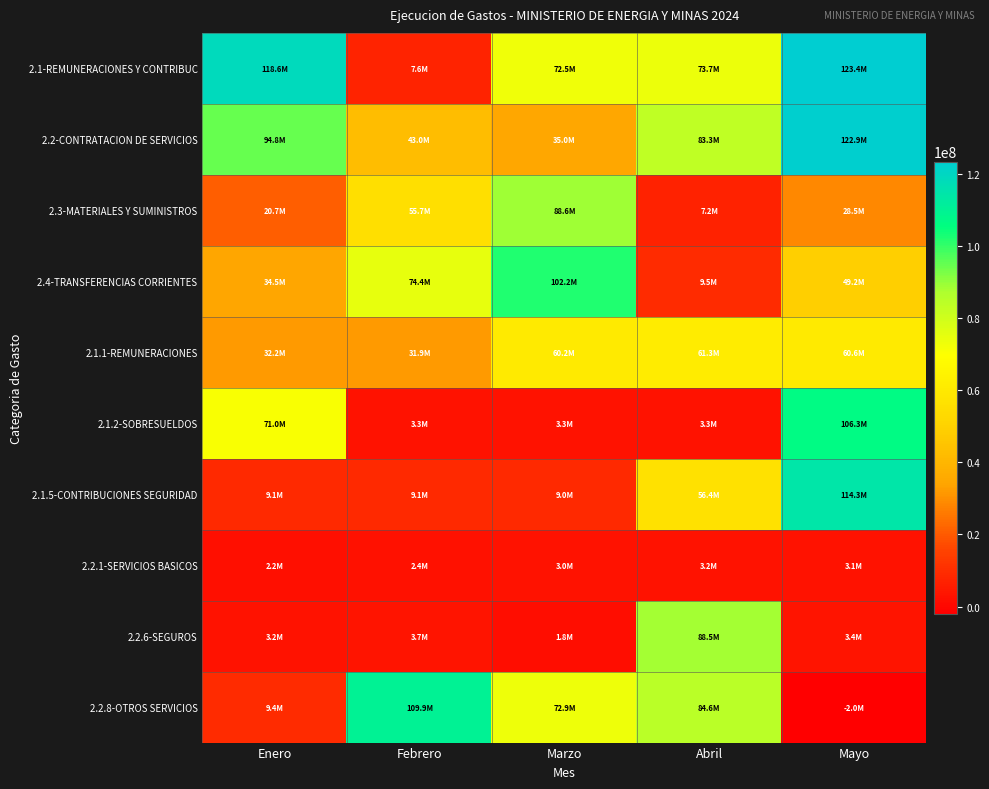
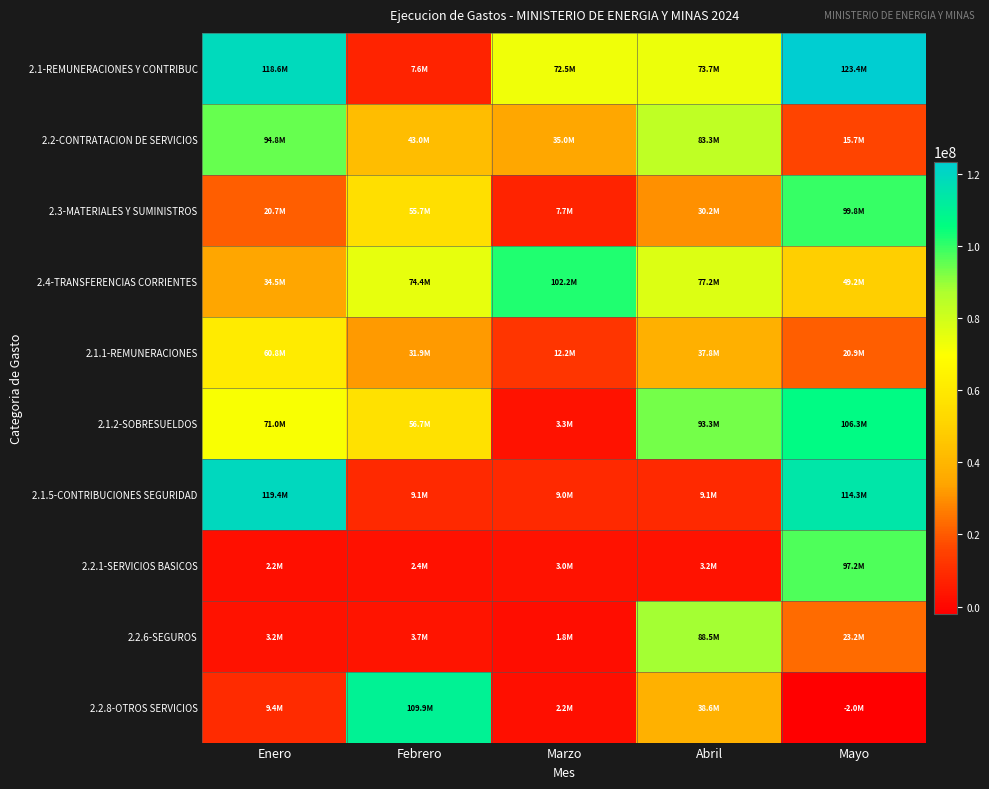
2.2-CONTRATACION DE SERVICIOS, Mayo: 122.9M -> 15.7M
2.3-MATERIALES Y SUMINISTROS, Marzo: 88.6M -> 7.7M
2.3-MATERIALES Y SUMINISTROS, Abril: 7.2M -> 30.2M
2.3-MATERIALES Y SUMINISTROS, Mayo: 28.5M -> 99.8M
2.4-TRANSFERENCIAS CORRIENTES, Abril: 9.5M -> 77.2M
2.1.1-REMUNERACIONES, Enero: 32.2M -> 60.8M
2.1.1-REMUNERACIONES, Marzo: 60.2M -> 12.2M
2.1.1-REMUNERACIONES, Abril: 61.3M -> 37.8M
2.1.1-REMUNERACIONES, Mayo: 60.6M -> 20.9M
2.1.2-SOBRESUELDOS, Febrero: 3.3M -> 56.7M
2.1.2-SOBRESUELDOS, Abril: 3.3M -> 93.3M
2.1.5-CONTRIBUCIONES SEGURIDAD, Enero: 9.1M -> 119.4M
2.1.5-CONTRIBUCIONES SEGURIDAD, Abril: 56.4M -> 9.1M
2.2.1-SERVICIOS BASICOS, Mayo: 3.1M -> 97.2M
2.2.6-SEGUROS, Mayo: 3.4M -> 23.2M
2.2.8-OTROS SERVICIOS, Marzo: 72.9M -> 2.2M
2.2.8-OTROS SERVICIOS, Abril: 84.6M -> 38.6M
